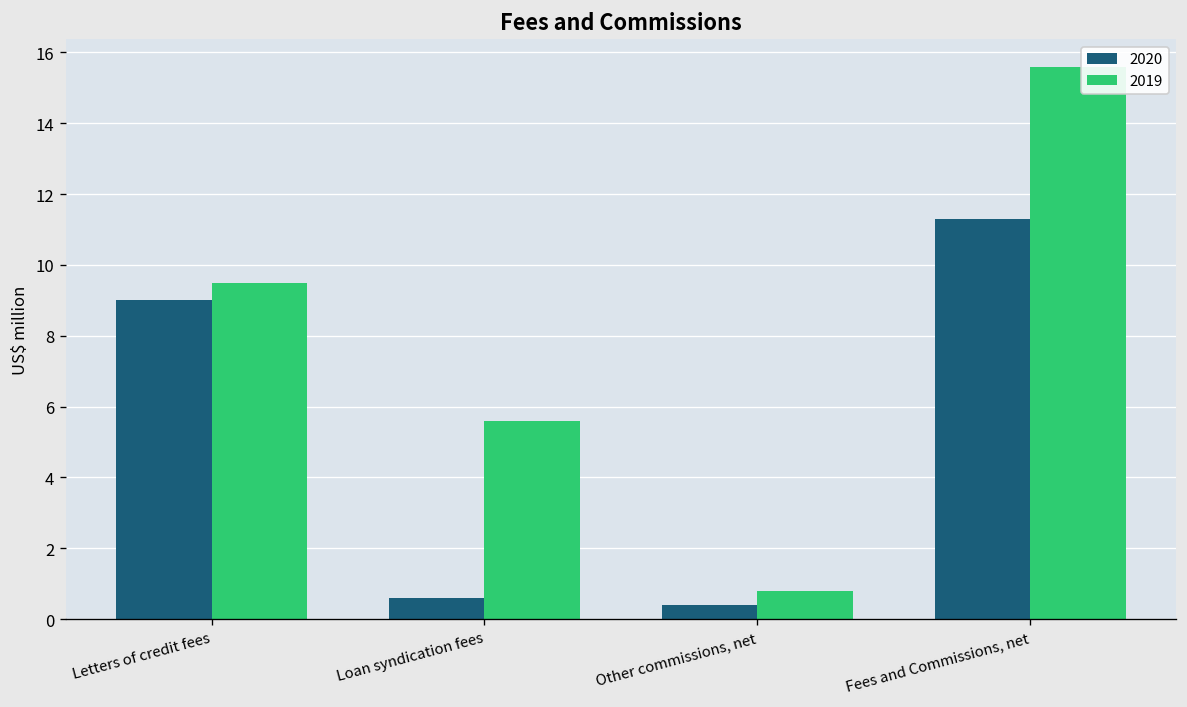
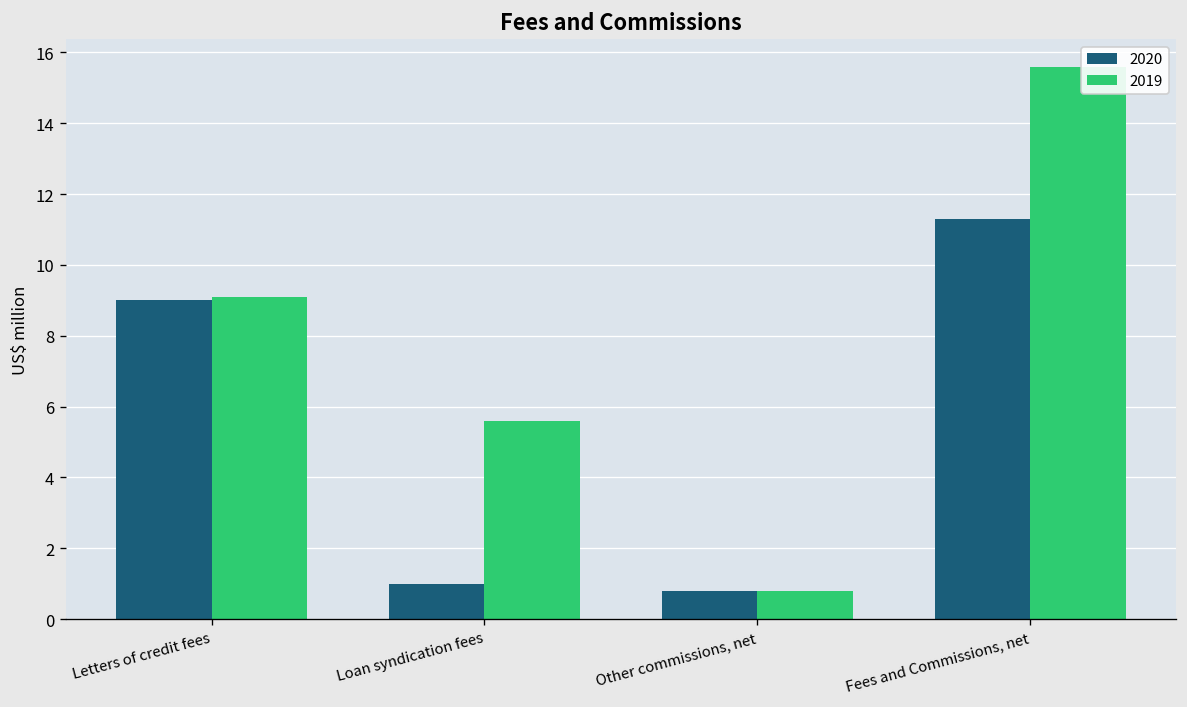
2019, Letters of credit fees: 9.5 -> 9.1
2020, Loan syndication fees: 0.6 -> 1.0
2020, Other commissions, net: 0.4 -> 0.8
